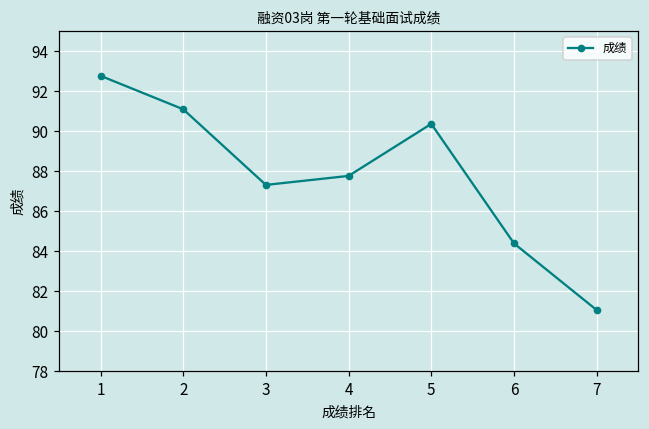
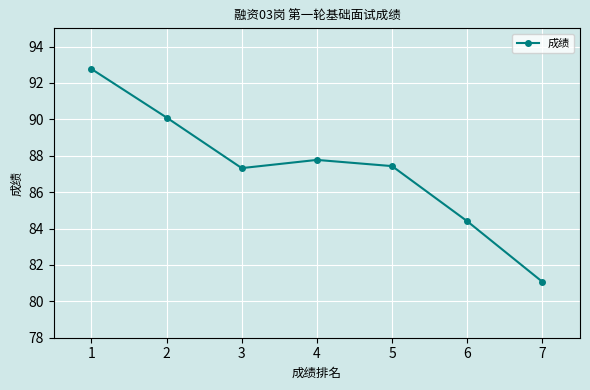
2: 91.1 -> 90.1
5: 90.4 -> 87.4
